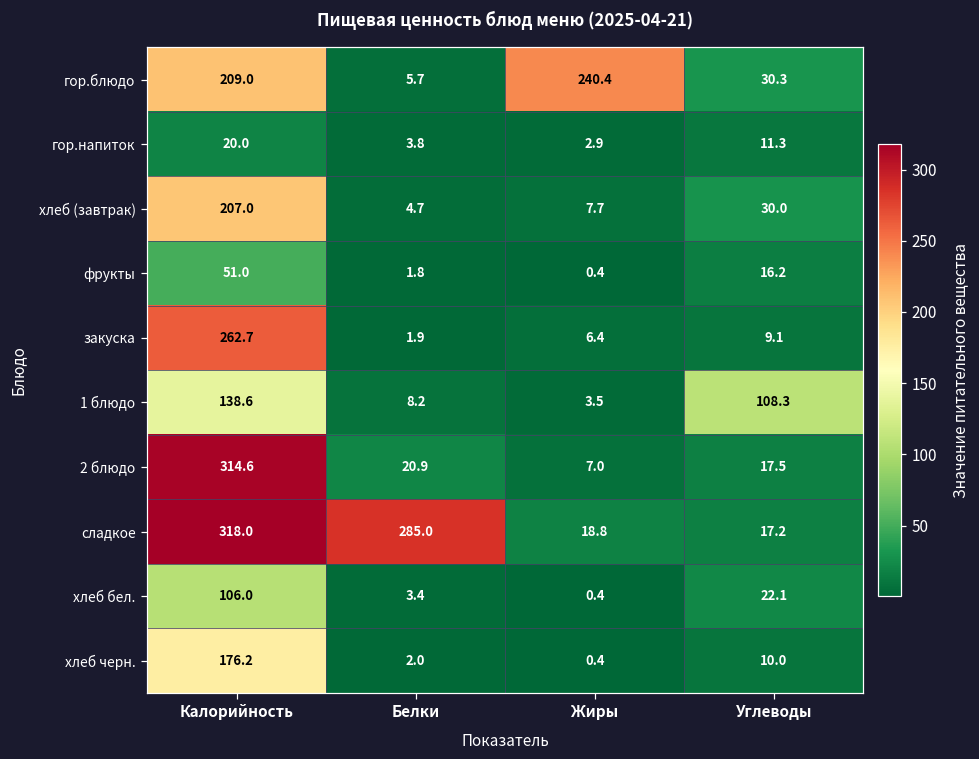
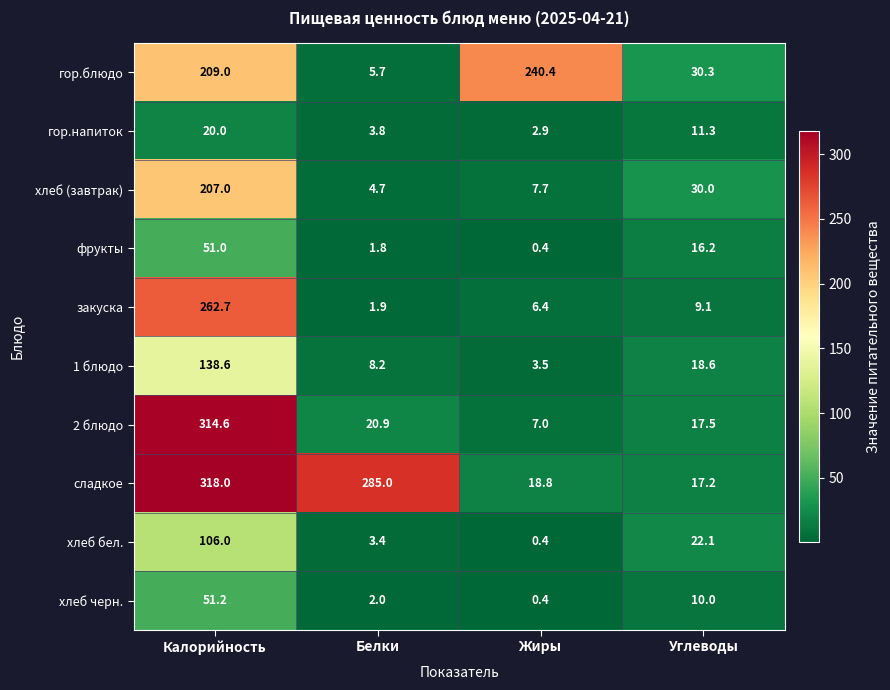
1 блюдо, Углеводы: 108.3 -> 18.6
хлеб черн., Калорийность: 176.2 -> 51.2
